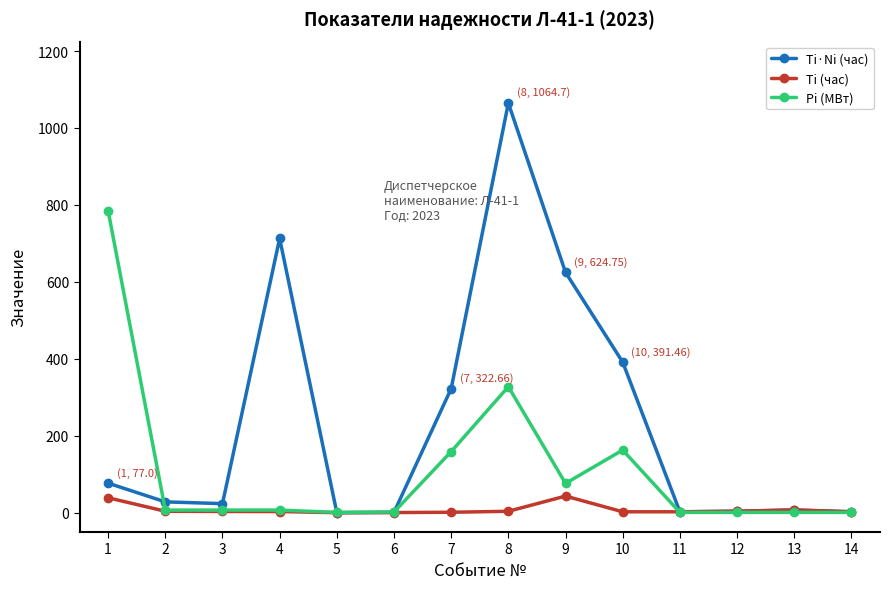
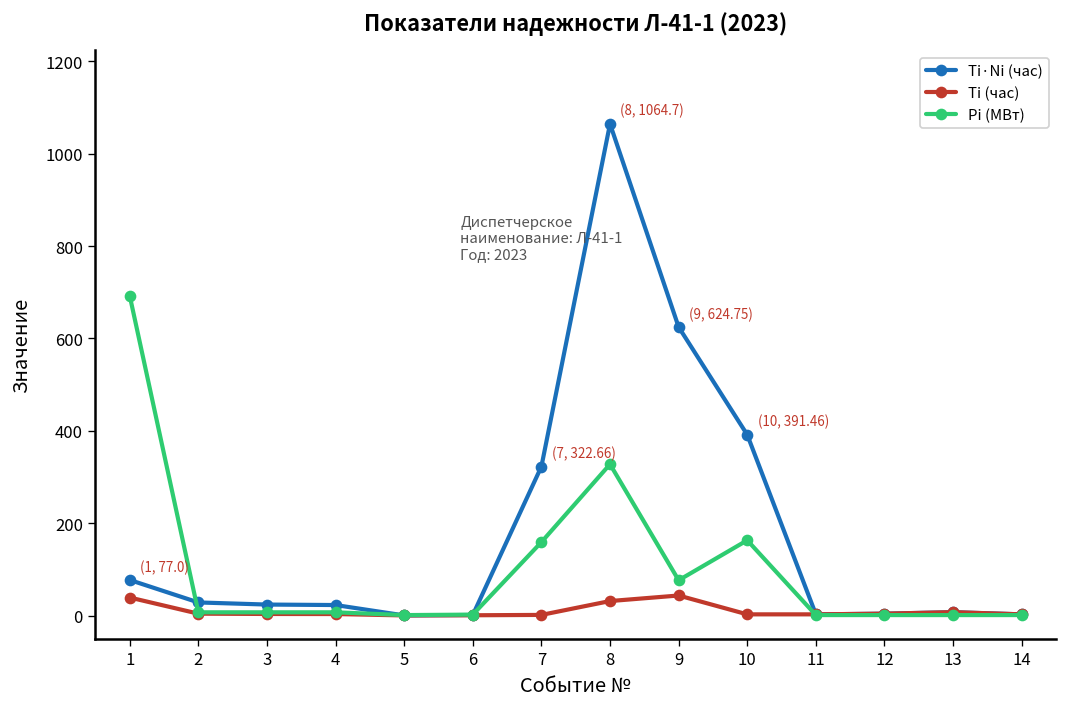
Pi (МВт), 1: 790 -> 690
Ti·Ni (час), 4: 710 -> 20
Ti (час), 8: 0 -> 30
